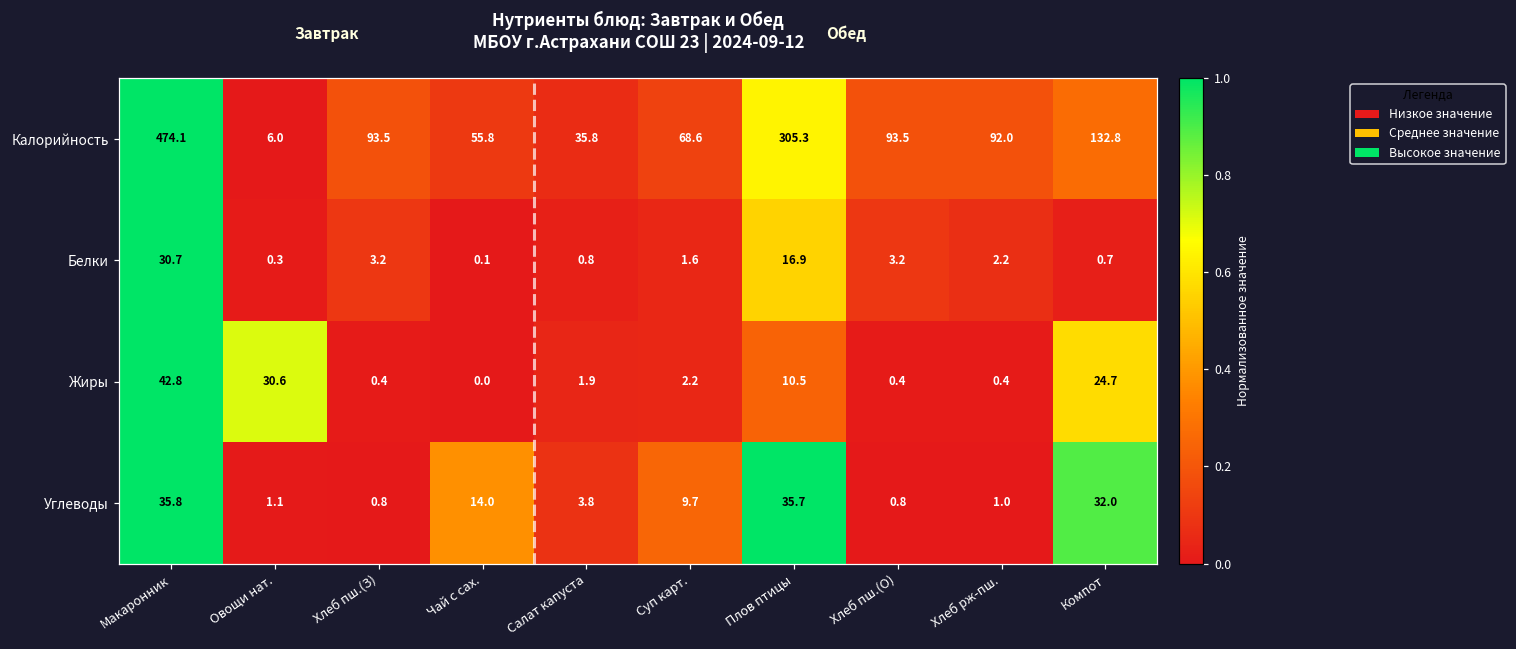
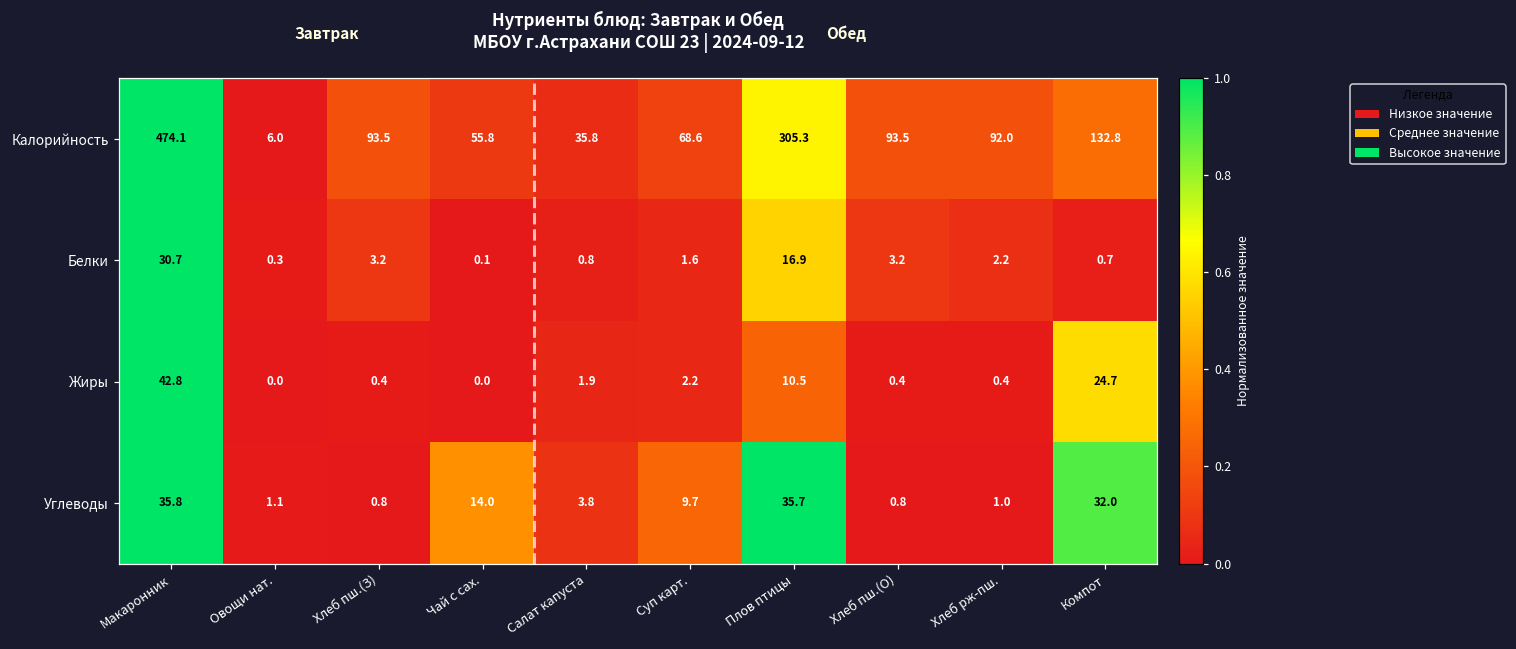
Жиры, Овощи нат.: 30.6 -> 0.0
